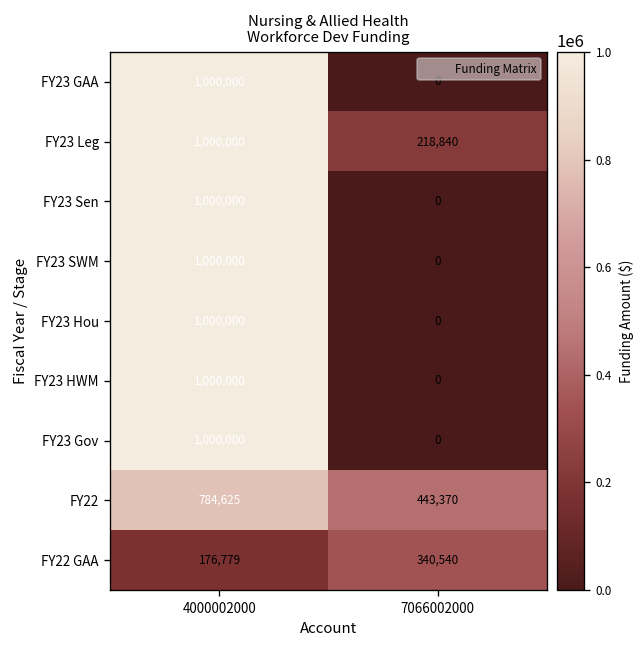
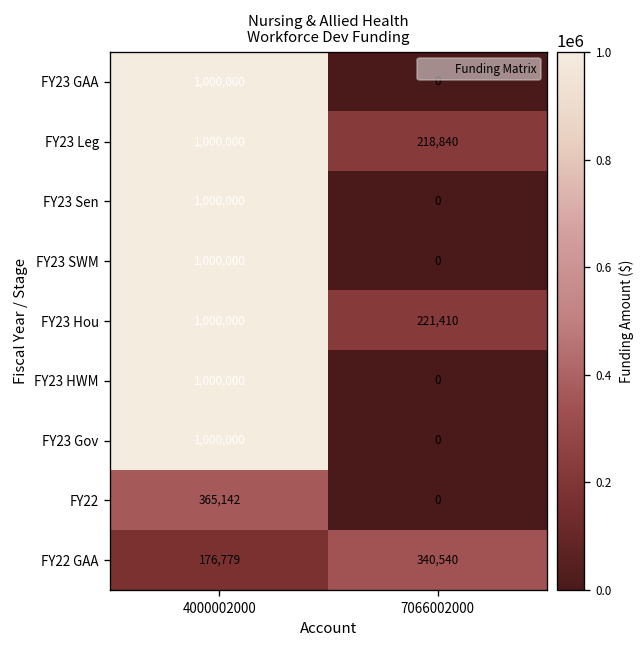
FY23 Hou, 7066002000: 0 -> 221,410
FY22, 4000002000: 784,625 -> 365,142
FY22, 7066002000: 443,370 -> 0
